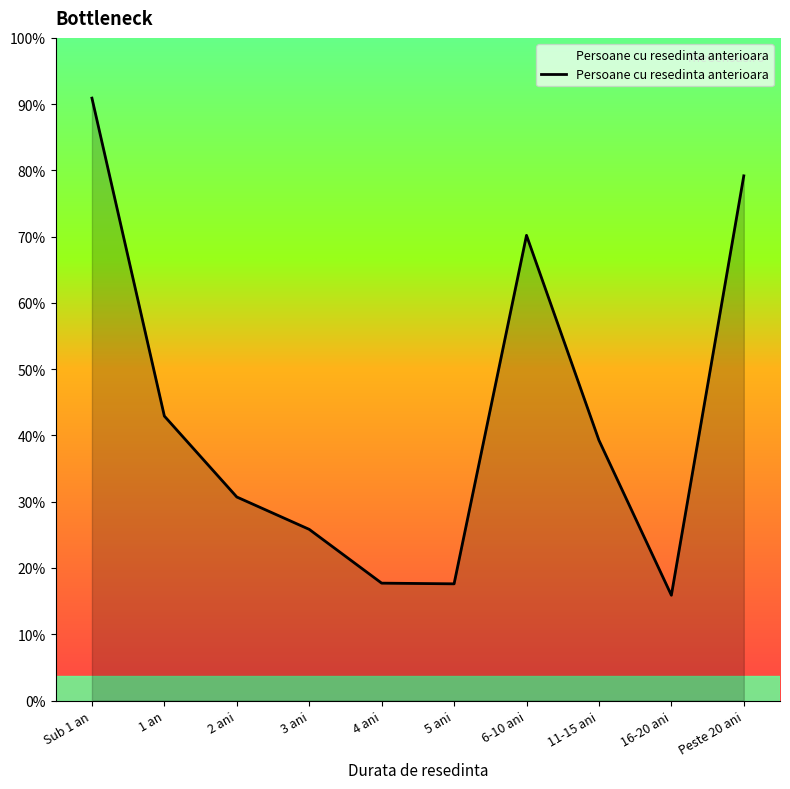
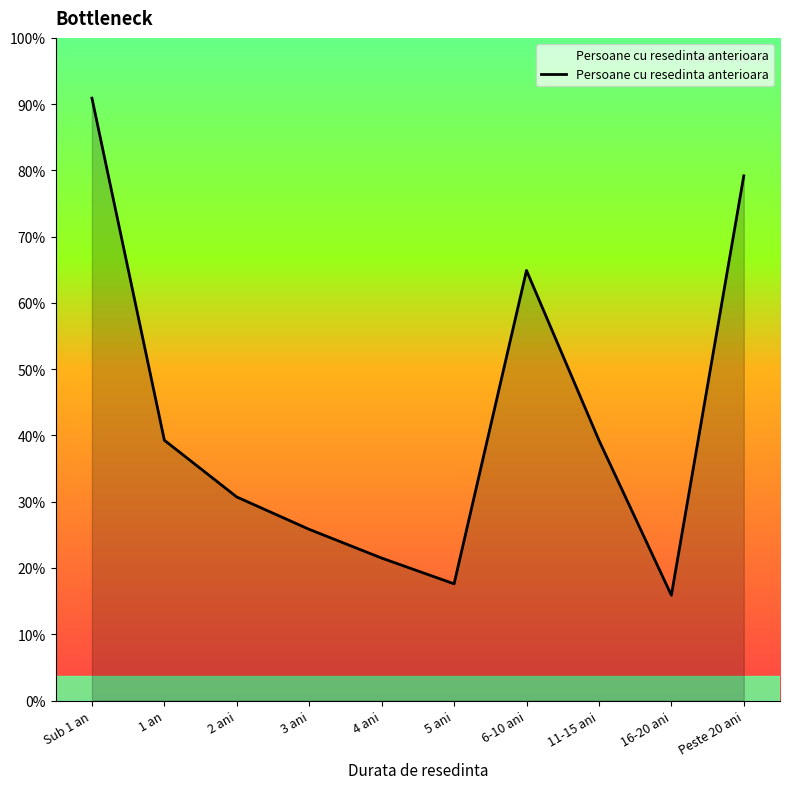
1 an: 43% -> 39%
4 ani: 18% -> 21%
6-10 ani: 70% -> 65%
